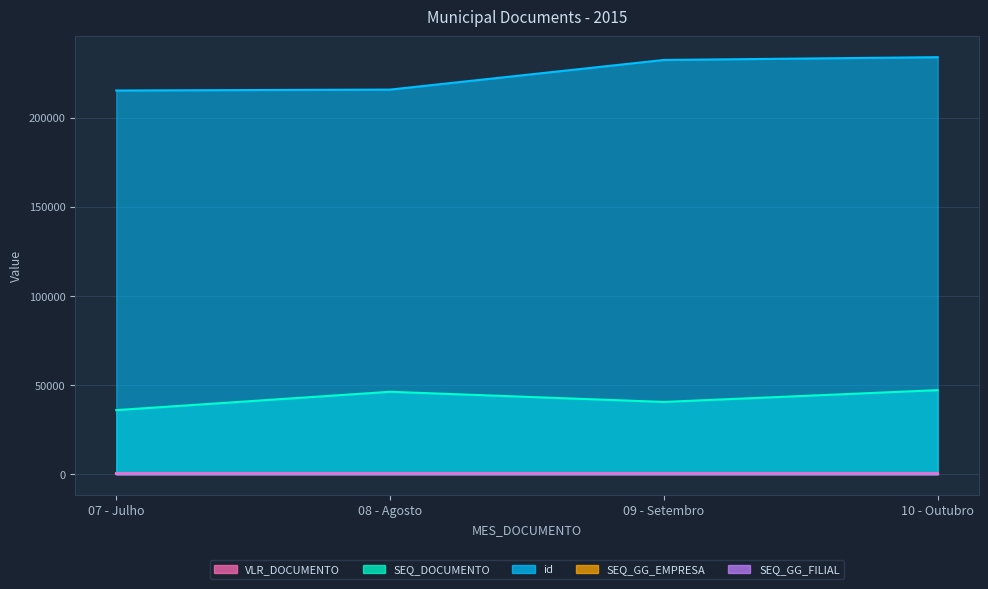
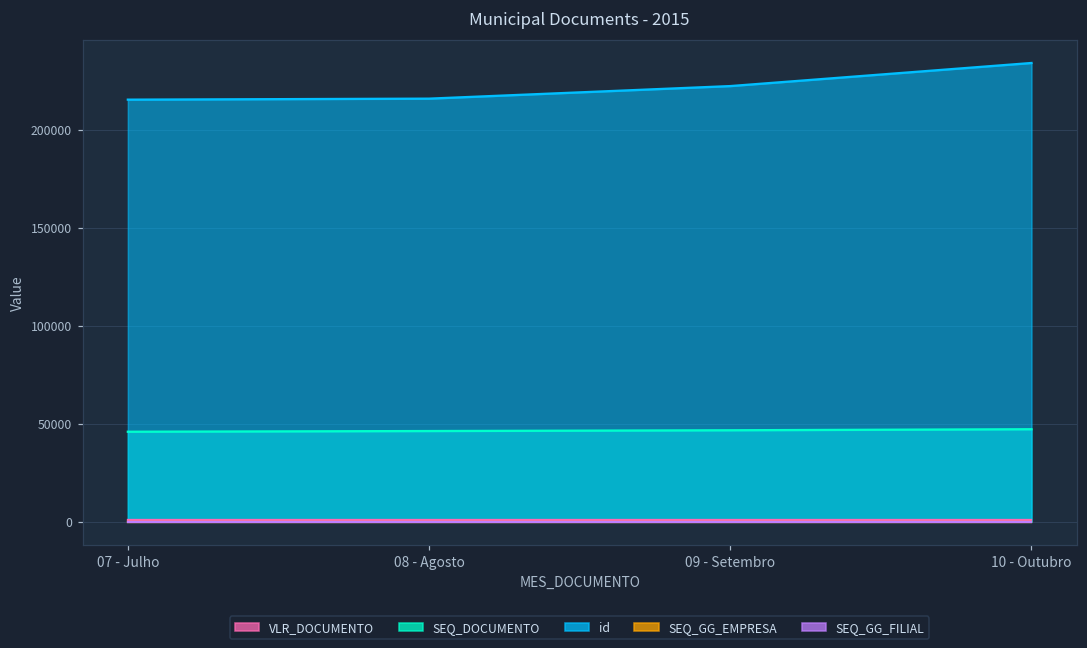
SEQ_DOCUMENTO, 07 - Julho: 36000 -> 46000
SEQ_DOCUMENTO, 09 - Setembro: 41000 -> 47000
id, 09 - Setembro: 233000 -> 222000
